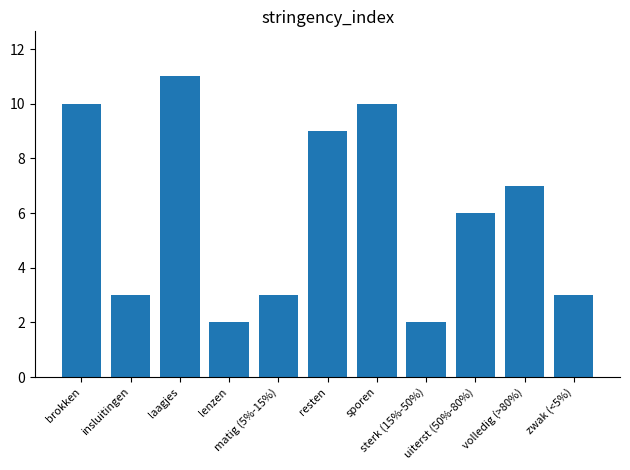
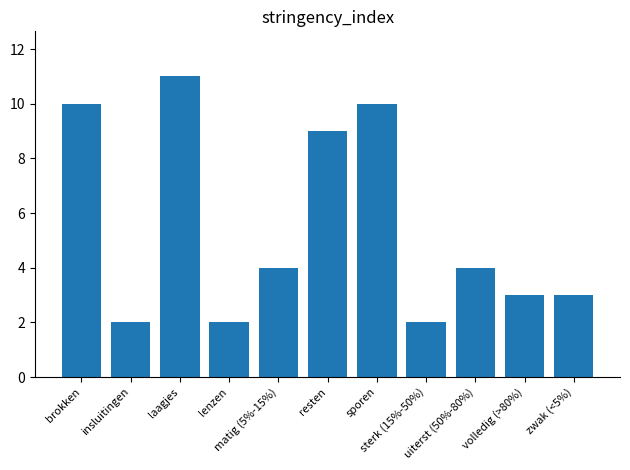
insluitingen: 3 -> 2
matig (5%-15%): 3 -> 4
uiterst (50%-80%): 6 -> 4
volledig (>80%): 7 -> 3
